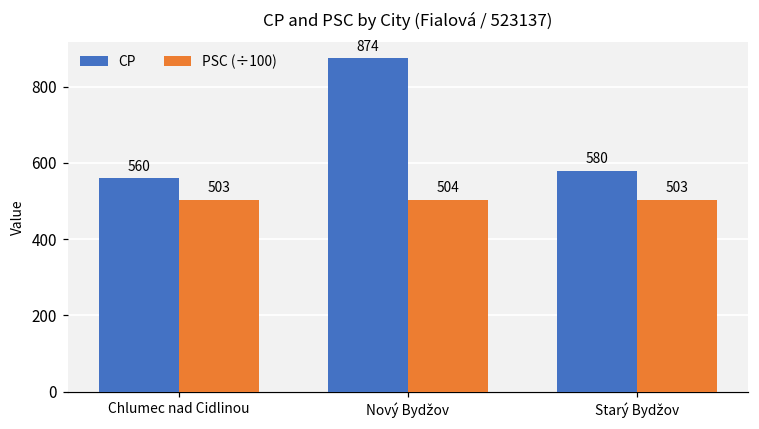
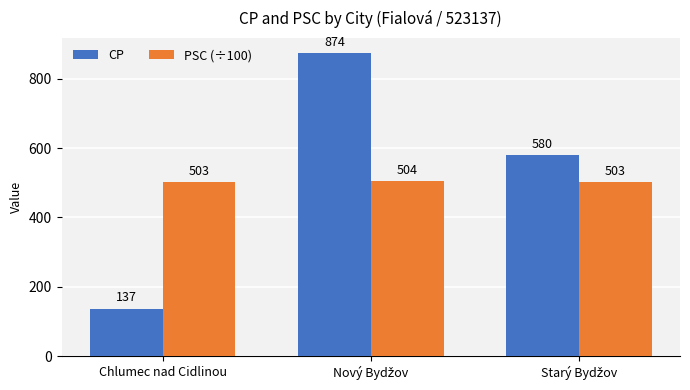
CP, Chlumec nad Cidlinou: 560 -> 137
